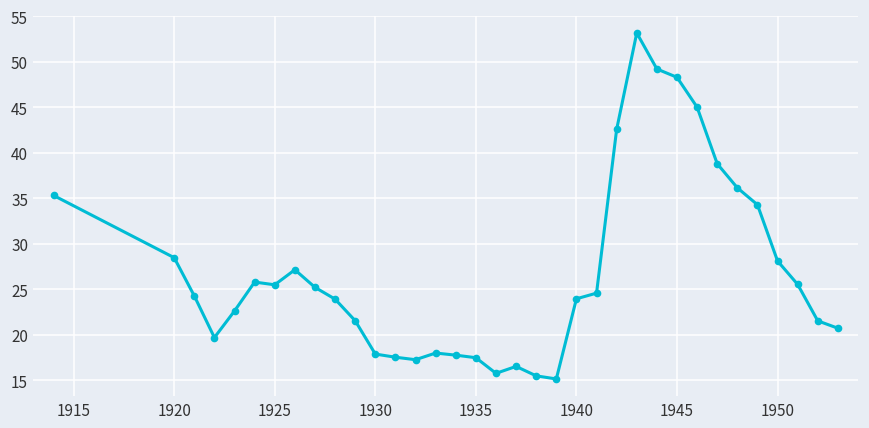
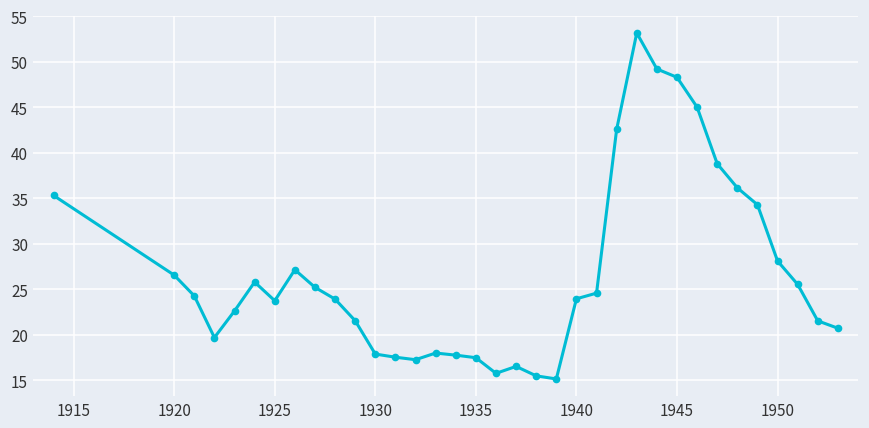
1920: 28 -> 27
1925: 25 -> 24
